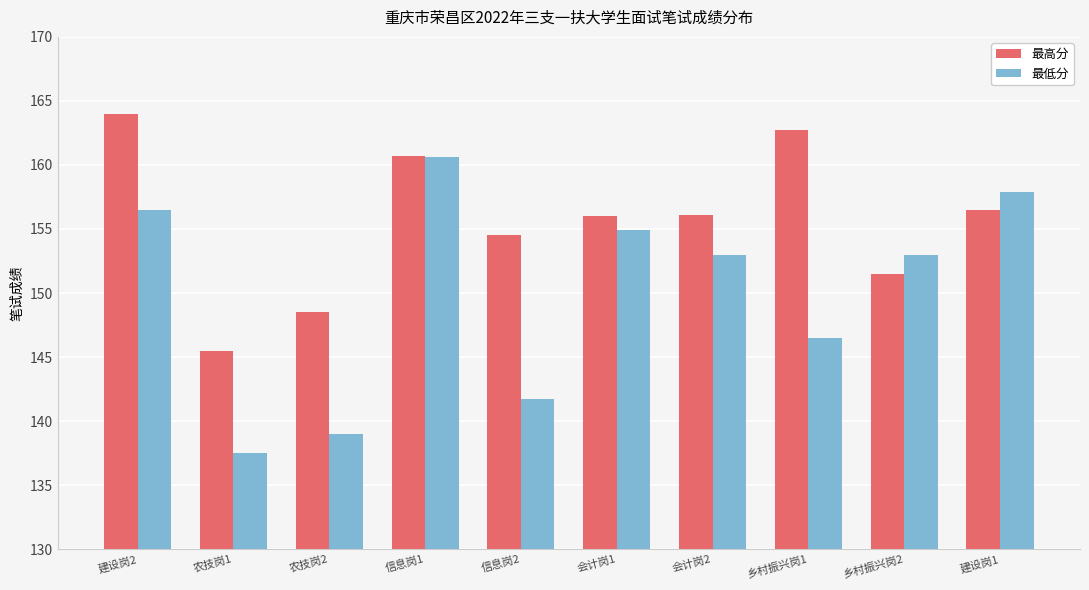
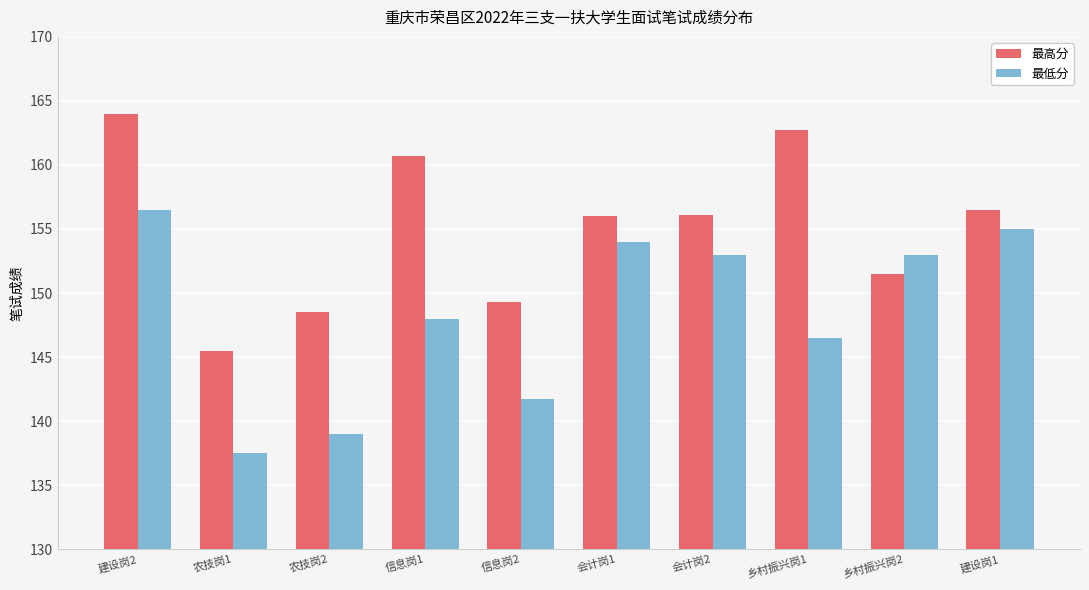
最低分, 信息岗1: 160.6 -> 148.0
最高分, 信息岗2: 154.5 -> 149.3
最低分, 会计岗1: 154.9 -> 154.0
最低分, 建设岗1: 157.9 -> 155.0
